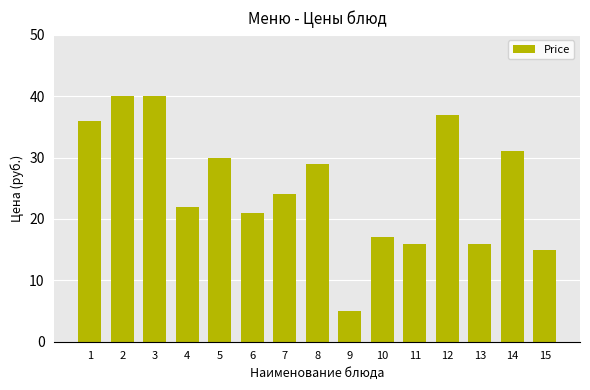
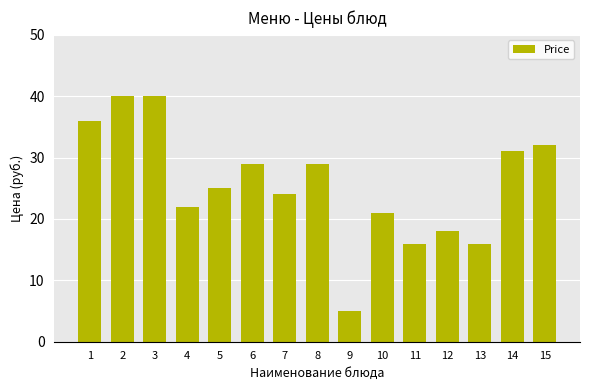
5: 30 -> 25
6: 21 -> 29
10: 17 -> 21
12: 37 -> 18
15: 15 -> 32
